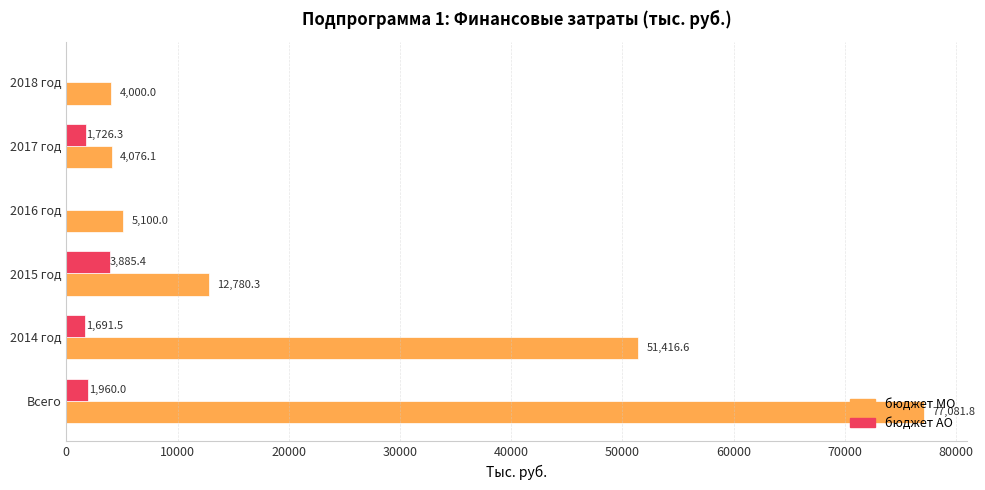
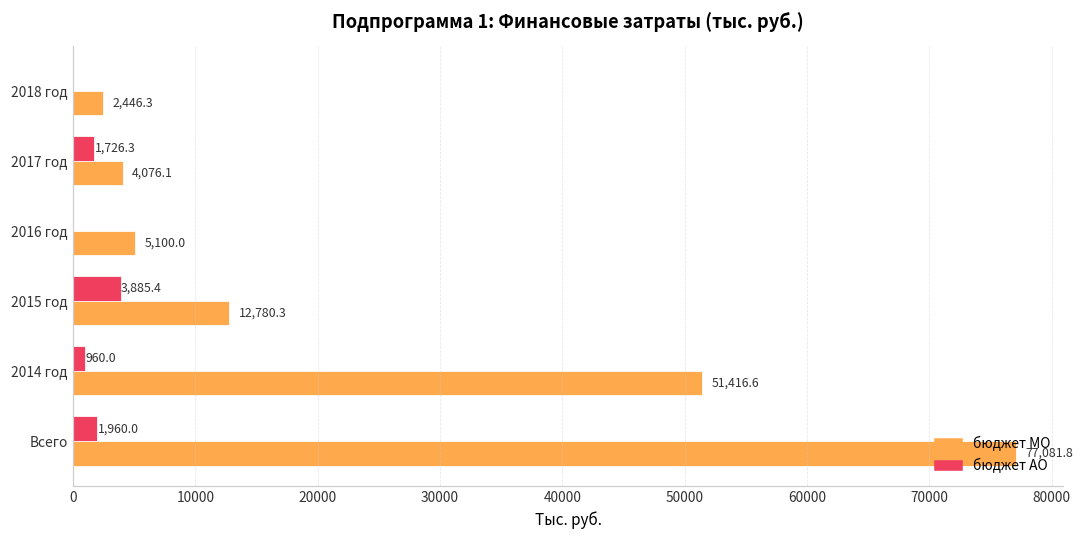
бюджет МО, 2018 год: 4,000.0 -> 2,446.3
бюджет АО, 2014 год: 1,691.5 -> 960.0
